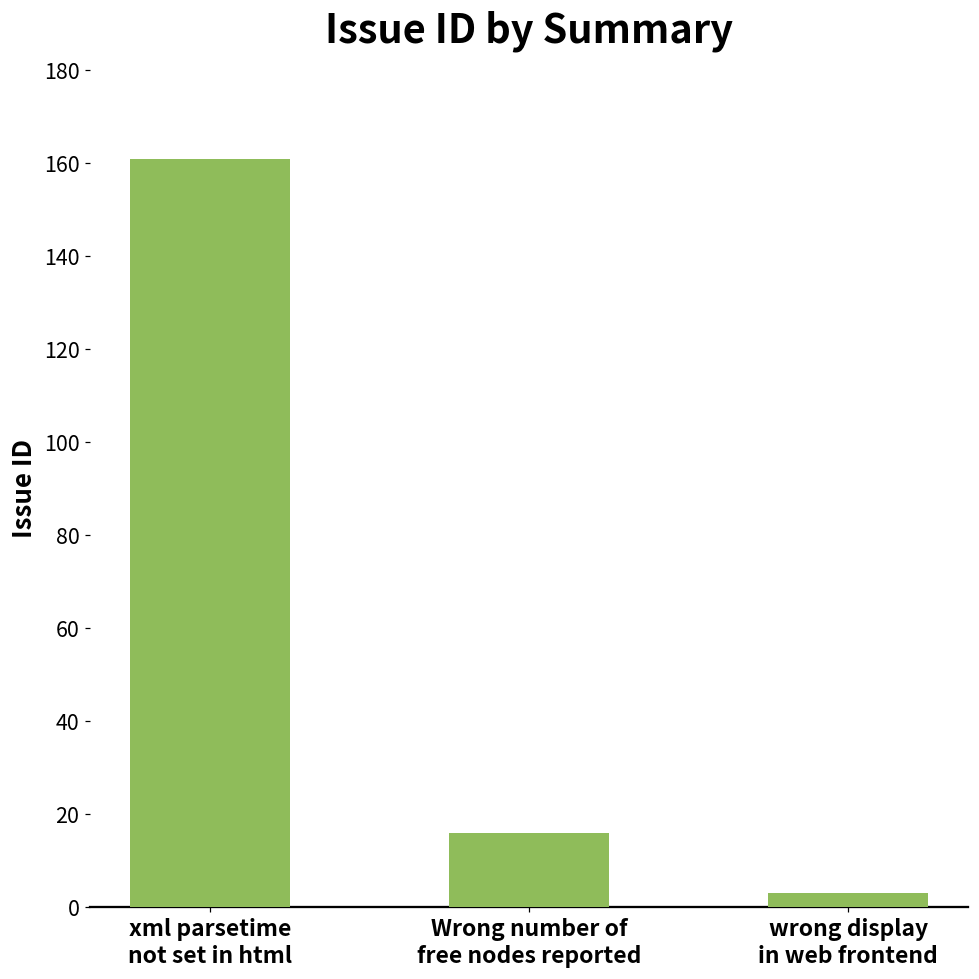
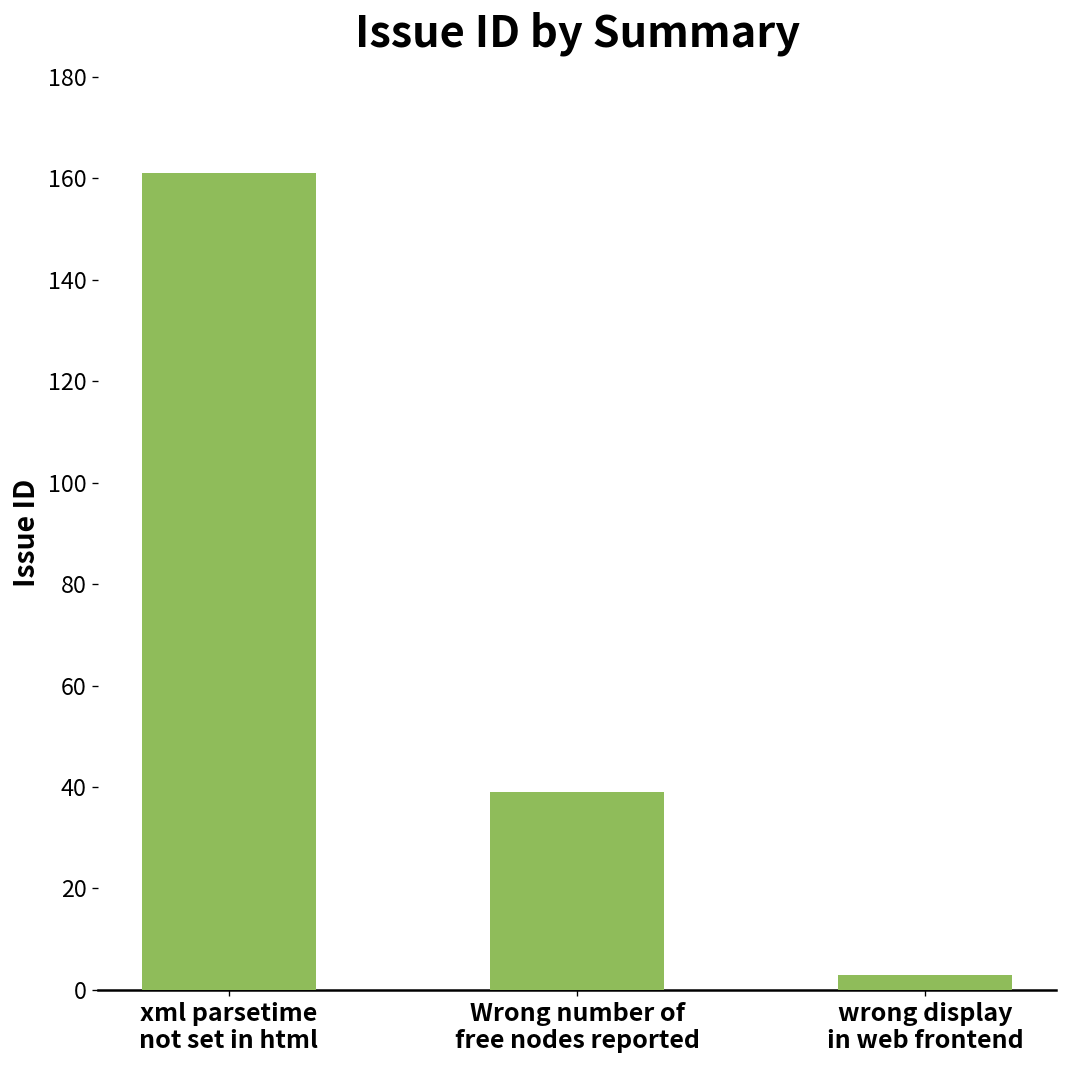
Wrong number of free nodes reported: 16 -> 39
